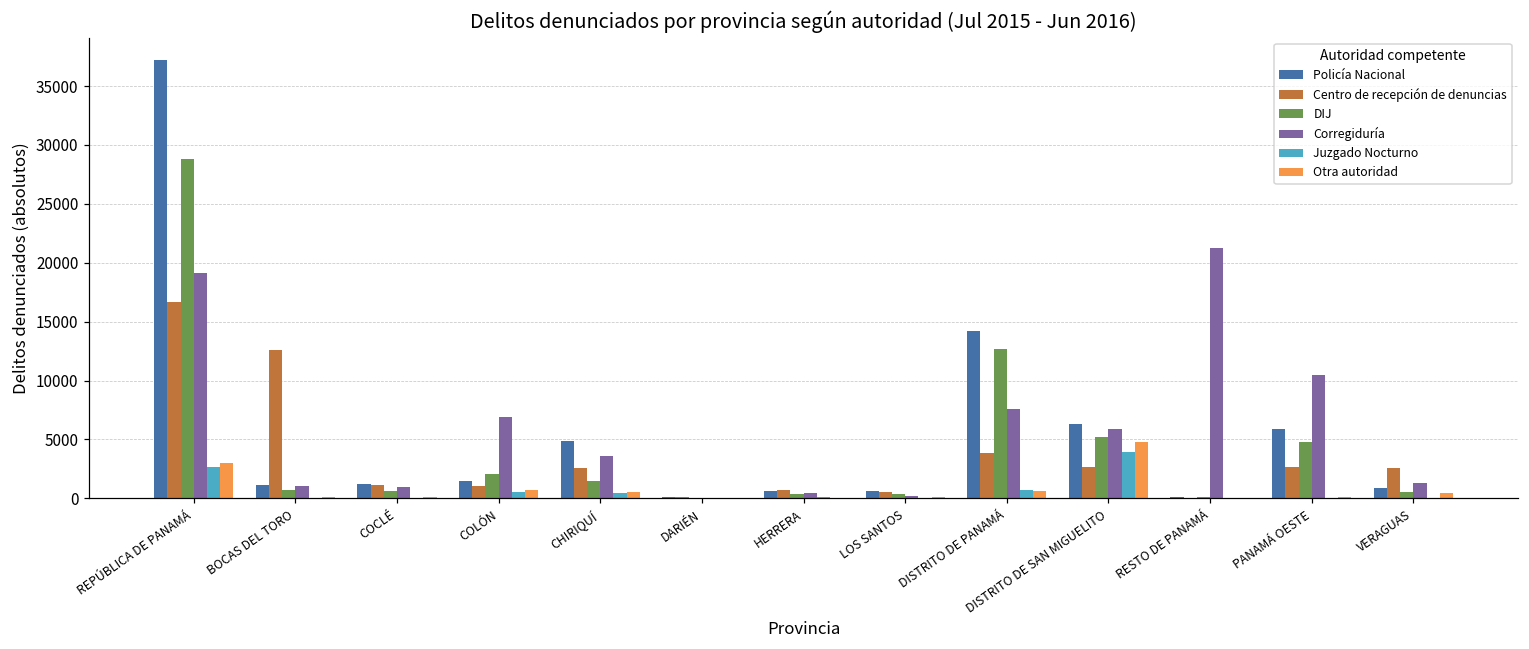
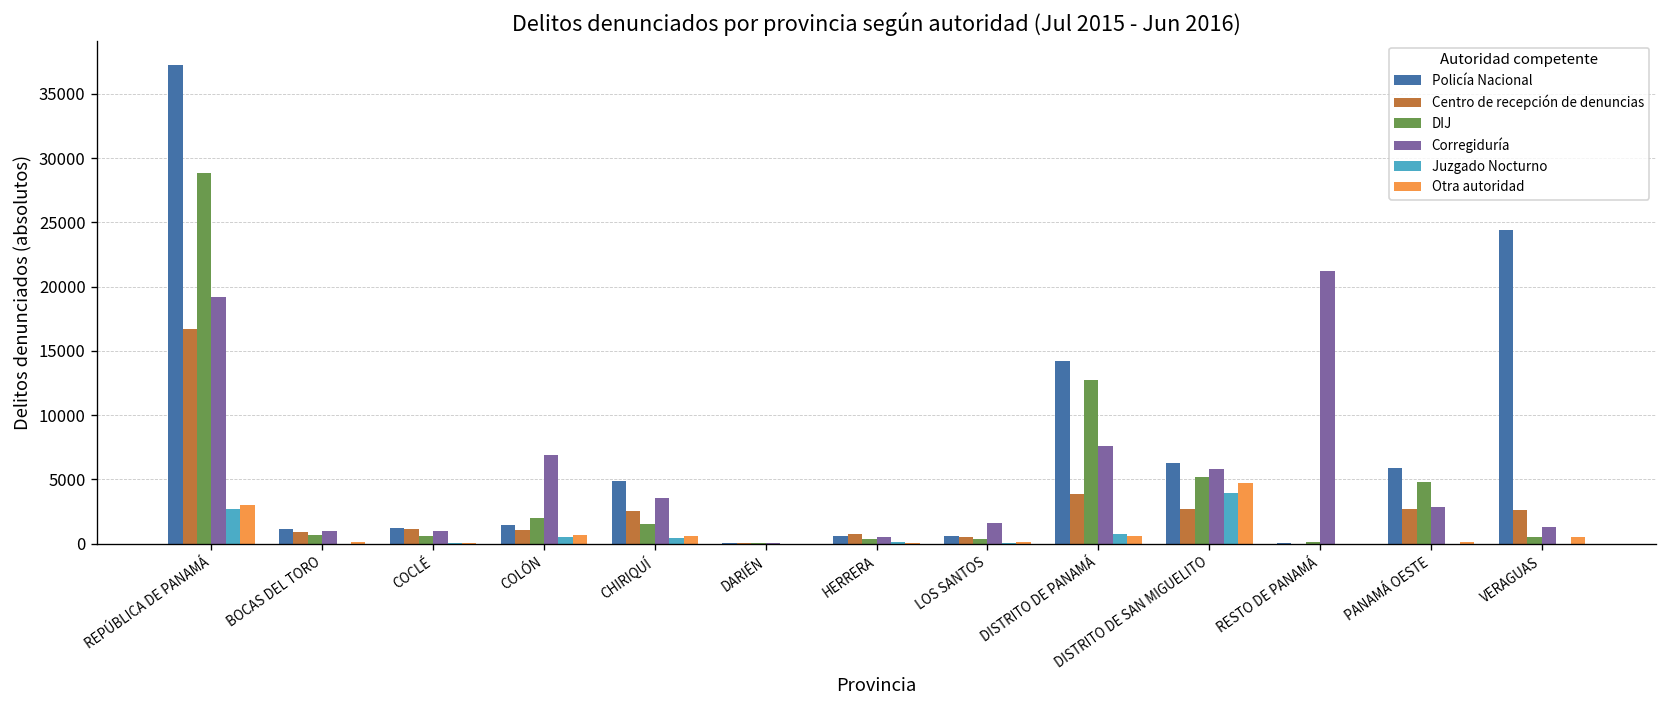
Centro de recepción de denuncias, BOCAS DEL TORO: 12600 -> 900
Corregiduría, LOS SANTOS: 200 -> 1600
Corregiduría, PANAMÁ OESTE: 10500 -> 2900
Policía Nacional, VERAGUAS: 900 -> 24400
